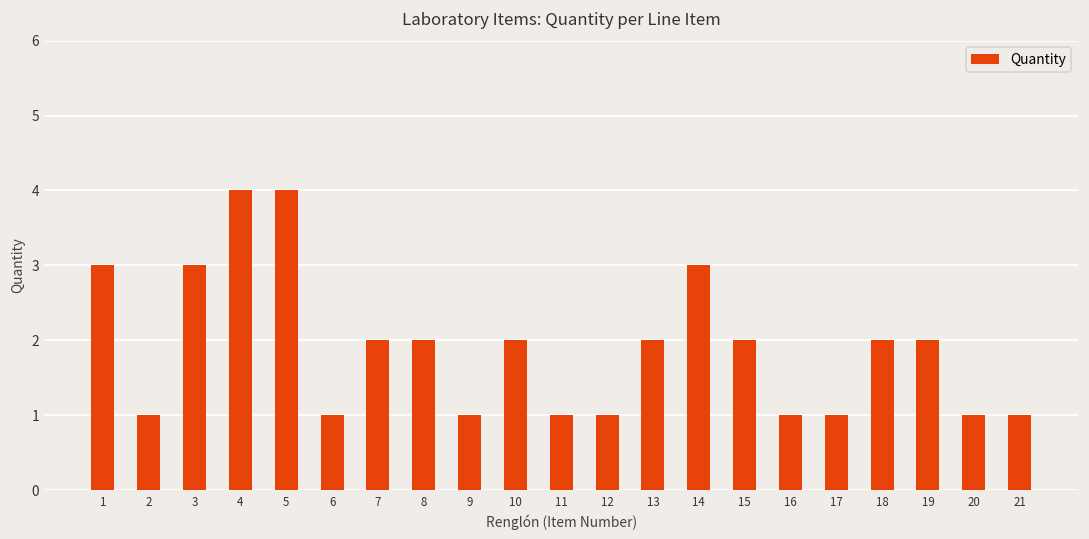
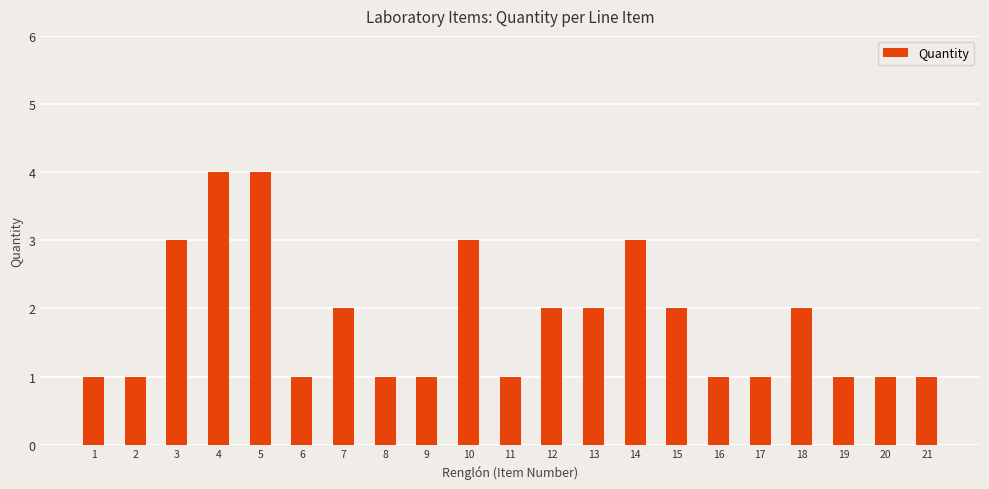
1: 3 -> 1
8: 2 -> 1
10: 2 -> 3
12: 1 -> 2
19: 2 -> 1
